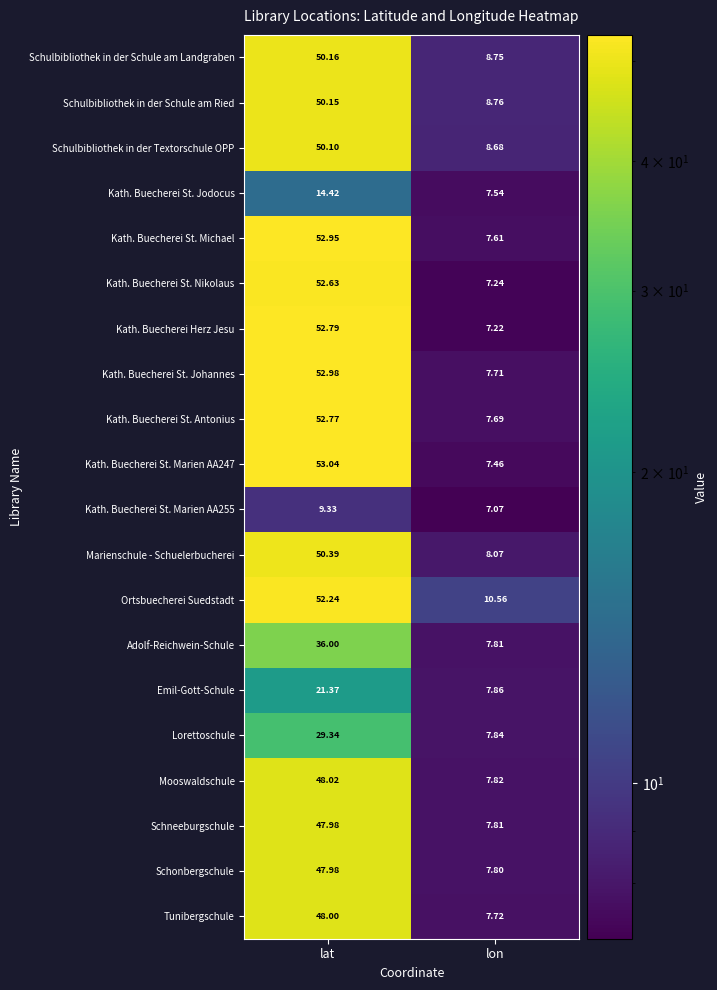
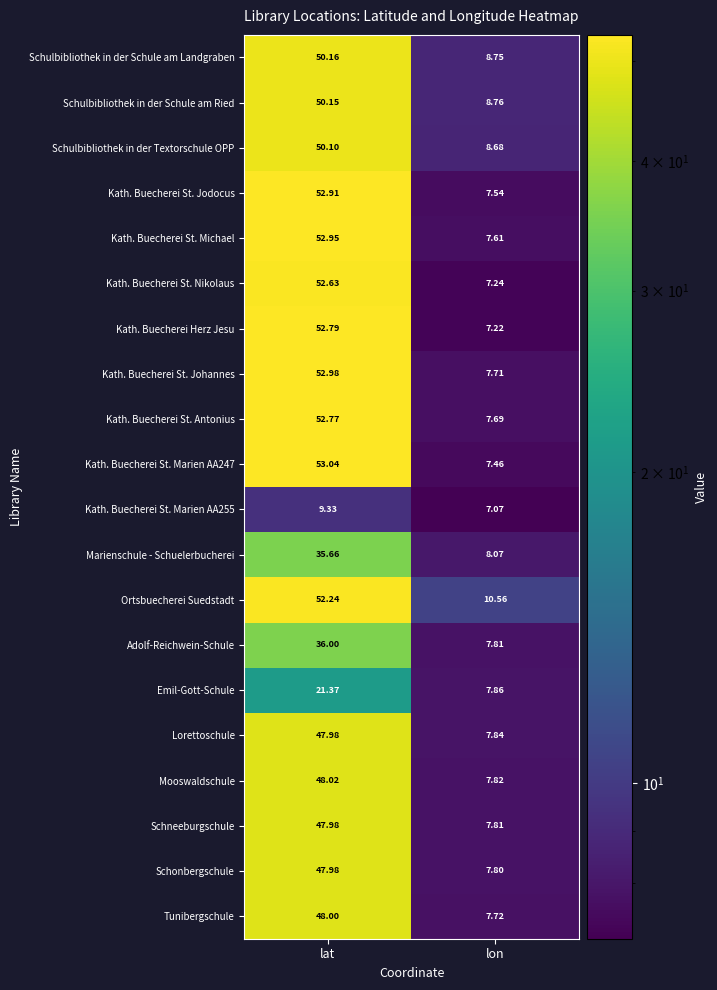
Kath. Buecherei St. Jodocus, lat: 14.42 -> 52.91
Marienschule - Schuelerbucherei, lat: 50.39 -> 35.66
Lorettoschule, lat: 29.34 -> 47.98
